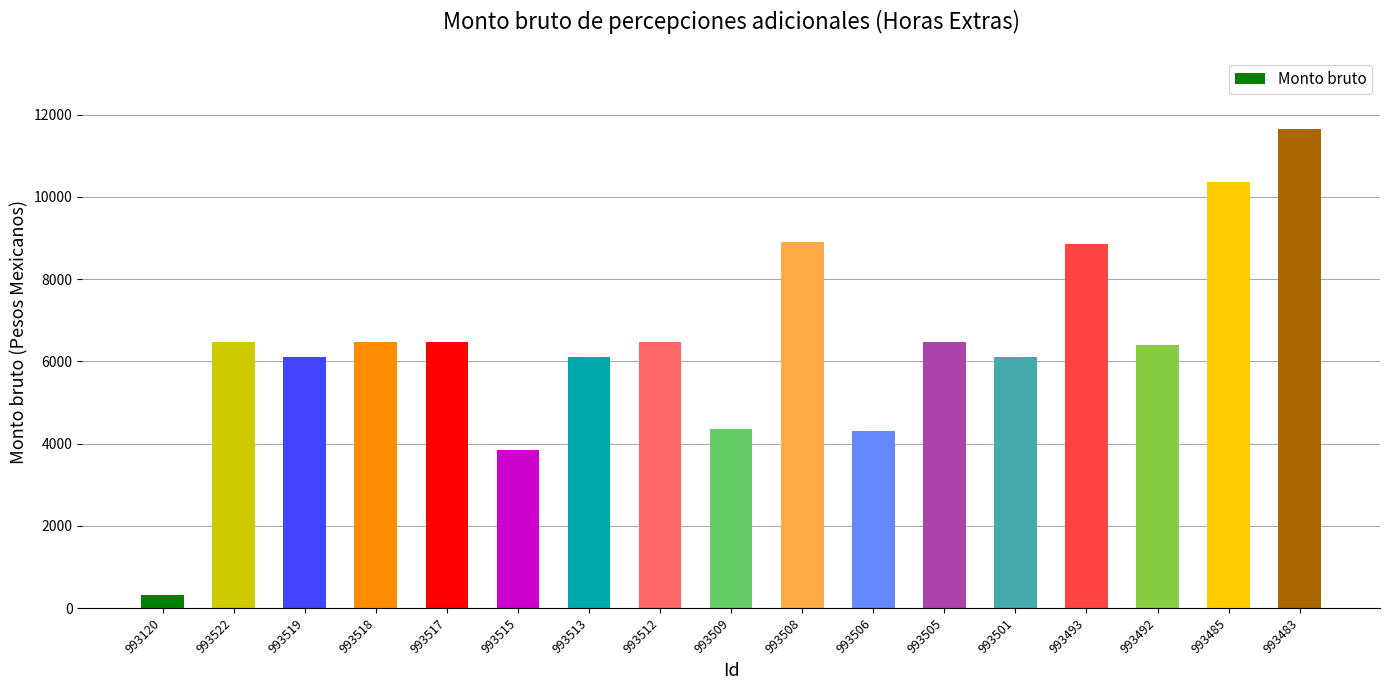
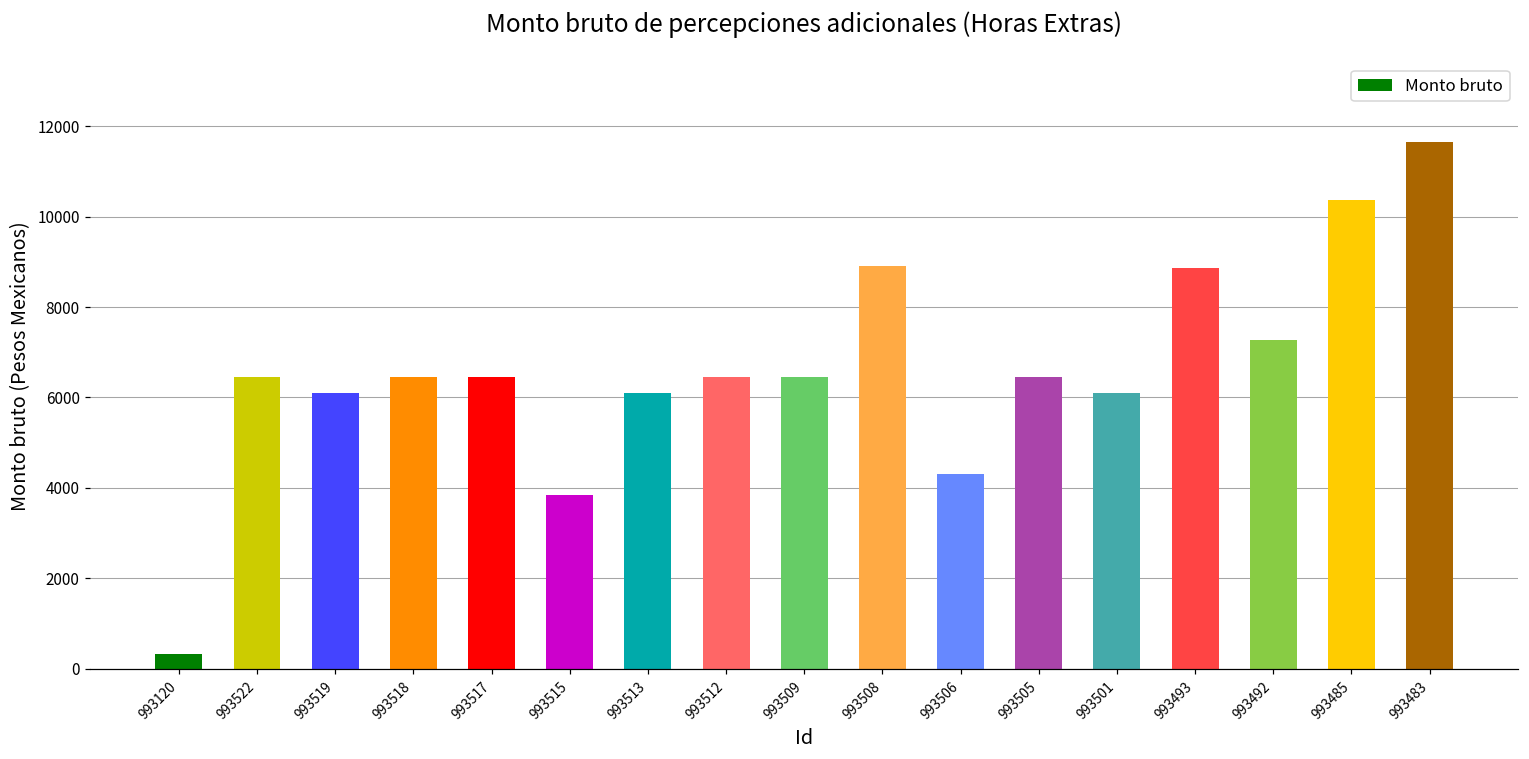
993509: 4400 -> 6500
993492: 6400 -> 7300
